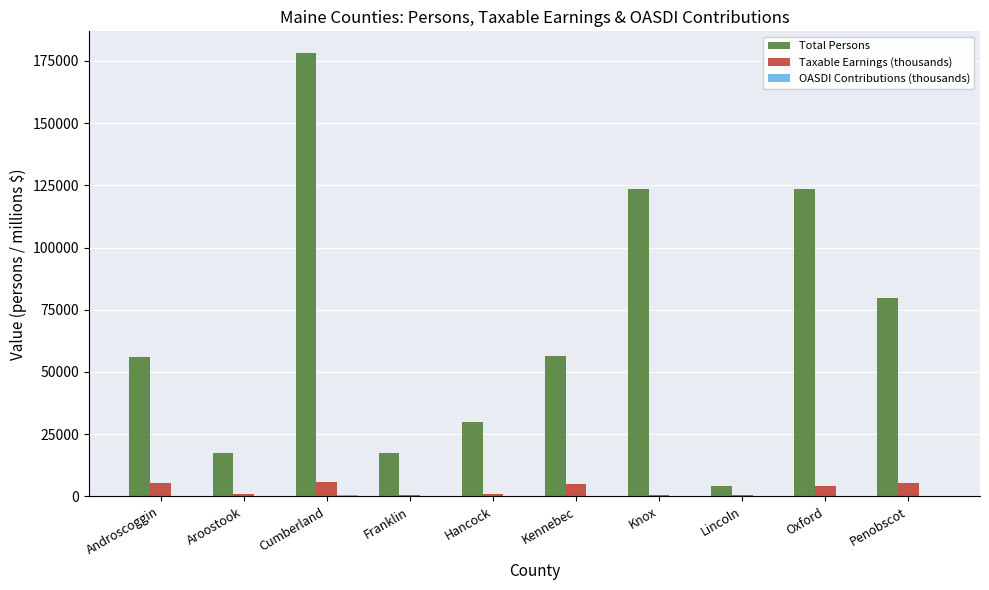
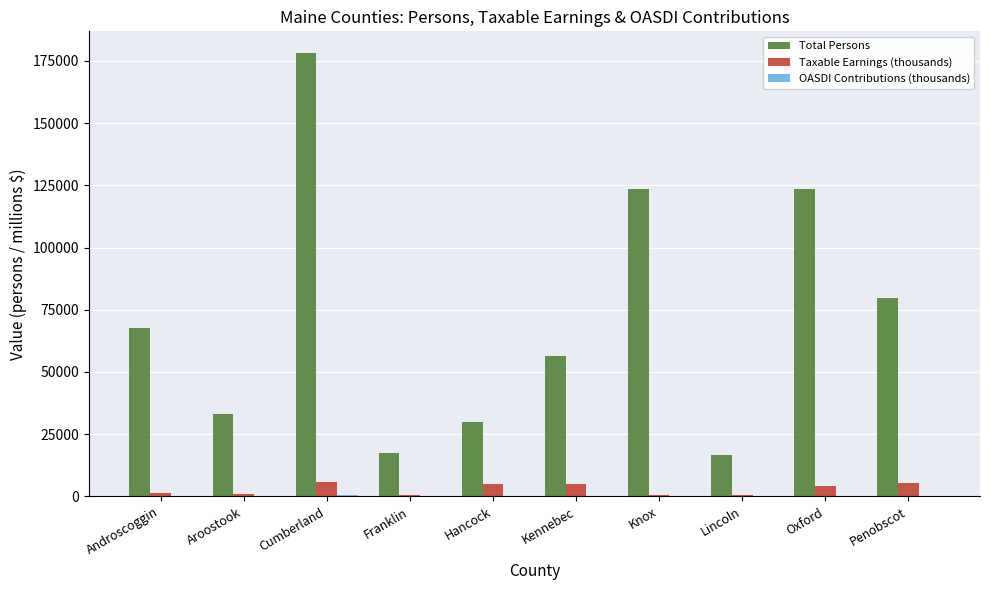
Total Persons, Androscoggin: 56000 -> 68000
Taxable Earnings (thousands), Androscoggin: 5000 -> 2000
Total Persons, Aroostook: 18000 -> 33000
Taxable Earnings (thousands), Hancock: 1000 -> 5000
Total Persons, Lincoln: 4000 -> 17000
